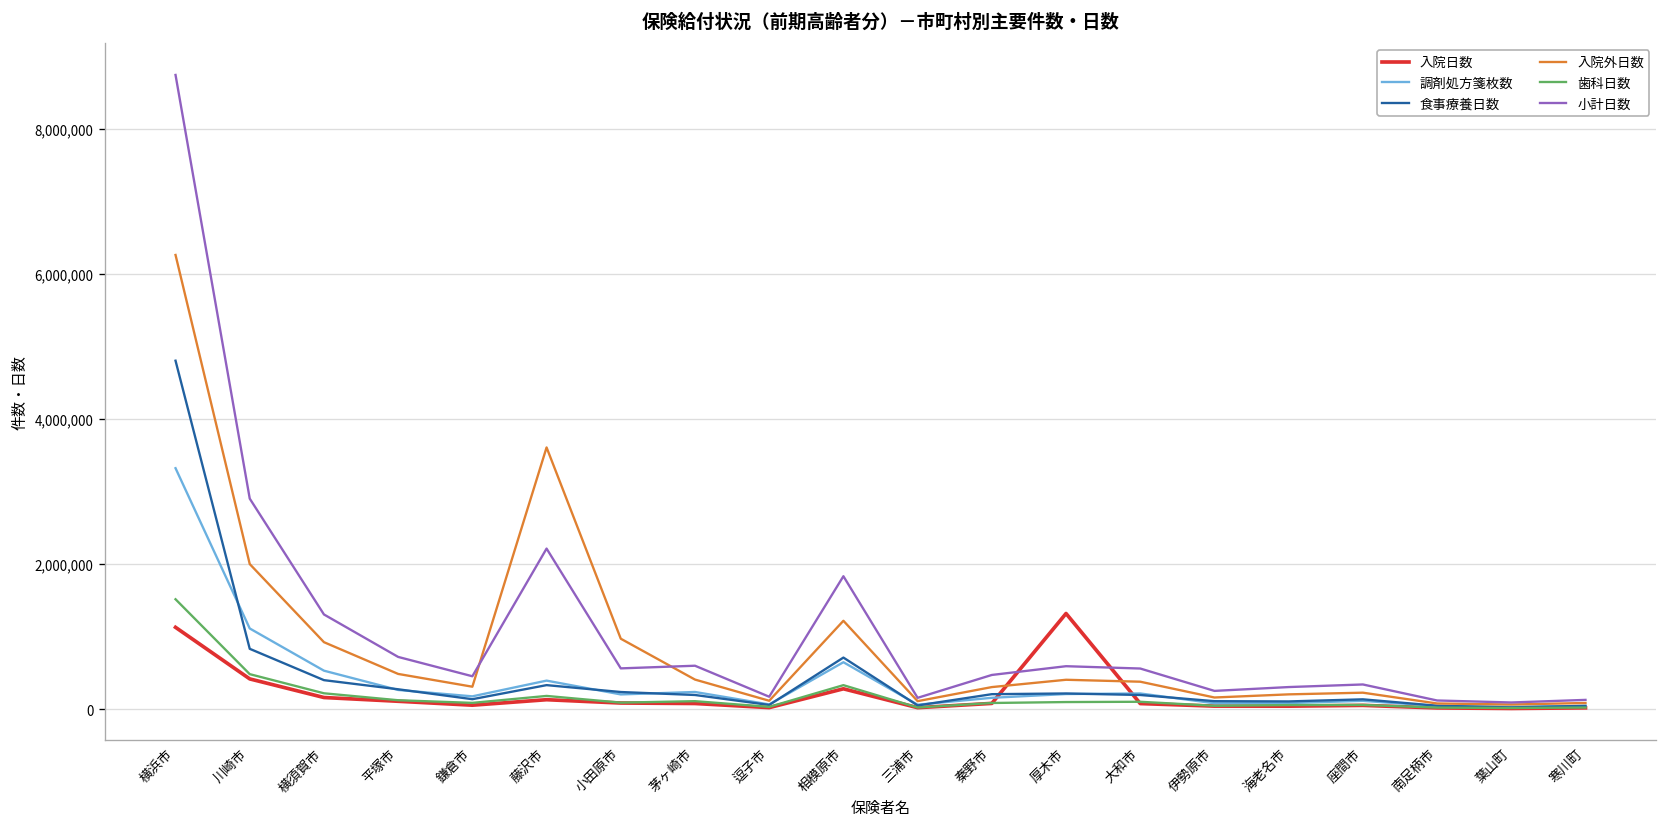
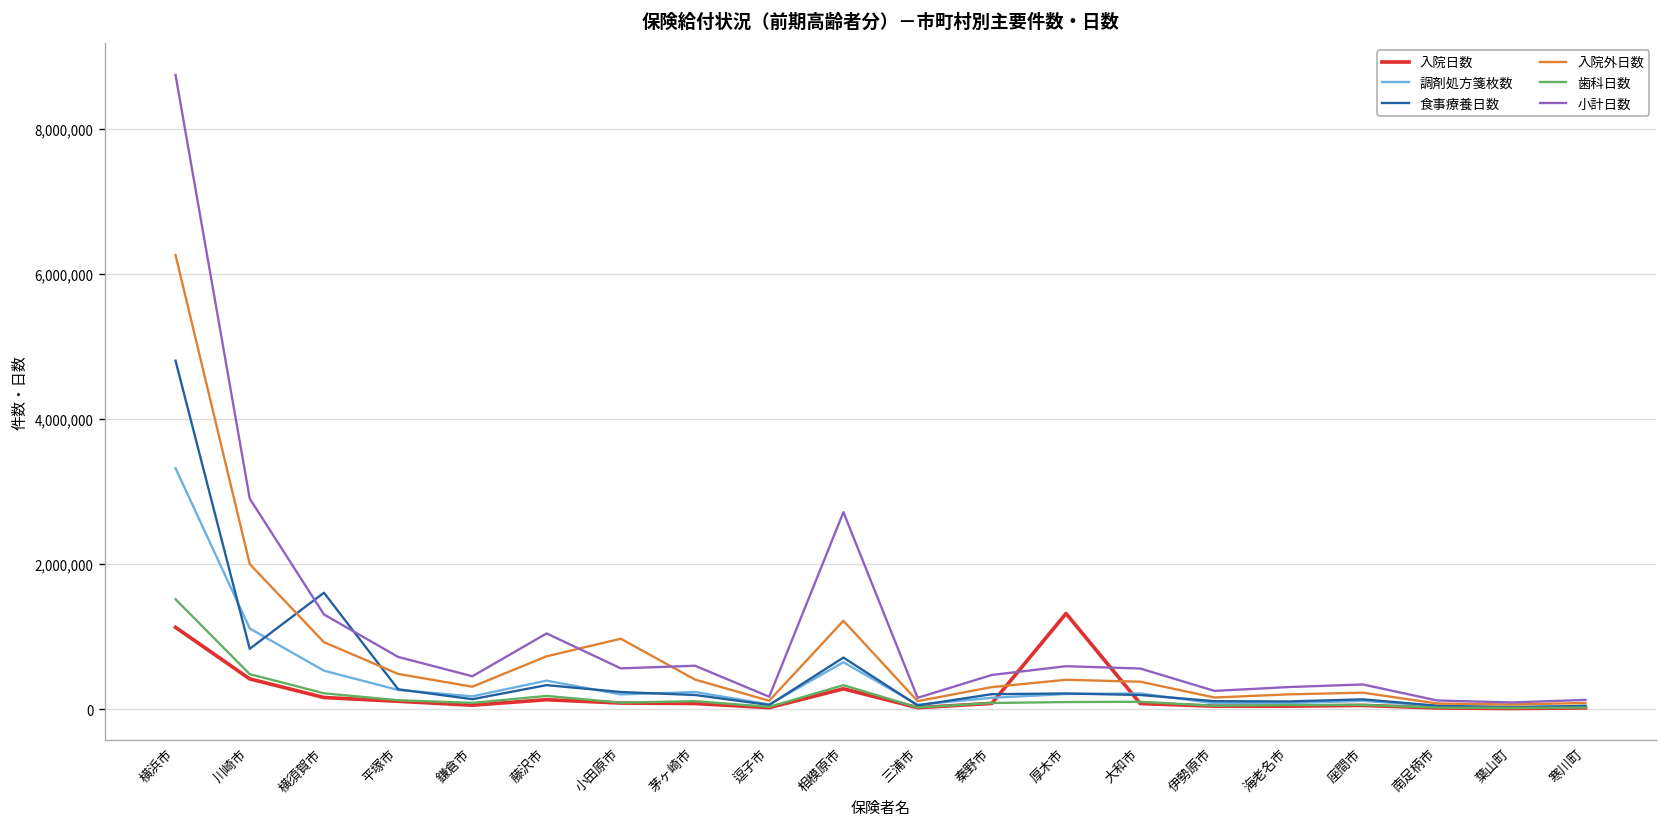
食事療養日数, 横須賀市: 400,000 -> 1,600,000
入院外日数, 藤沢市: 3,600,000 -> 700,000
小計日数, 藤沢市: 2,200,000 -> 1,000,000
小計日数, 相模原市: 1,800,000 -> 2,700,000
